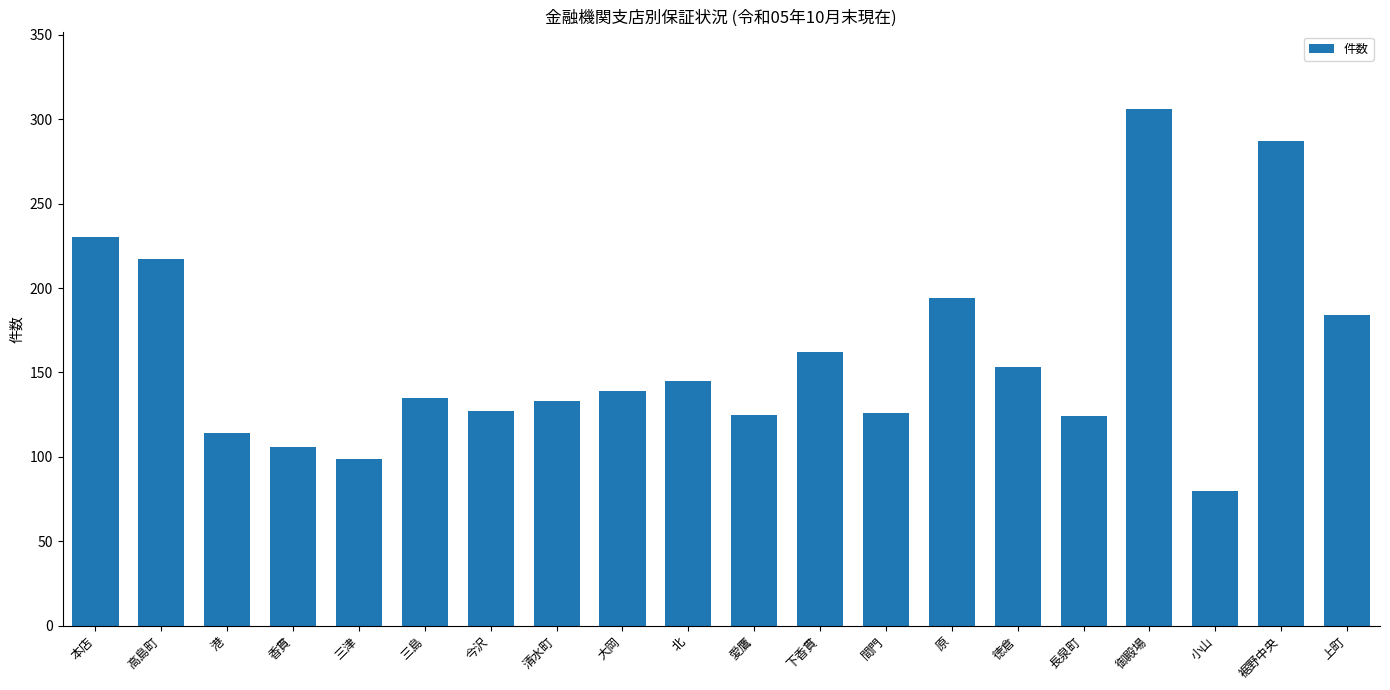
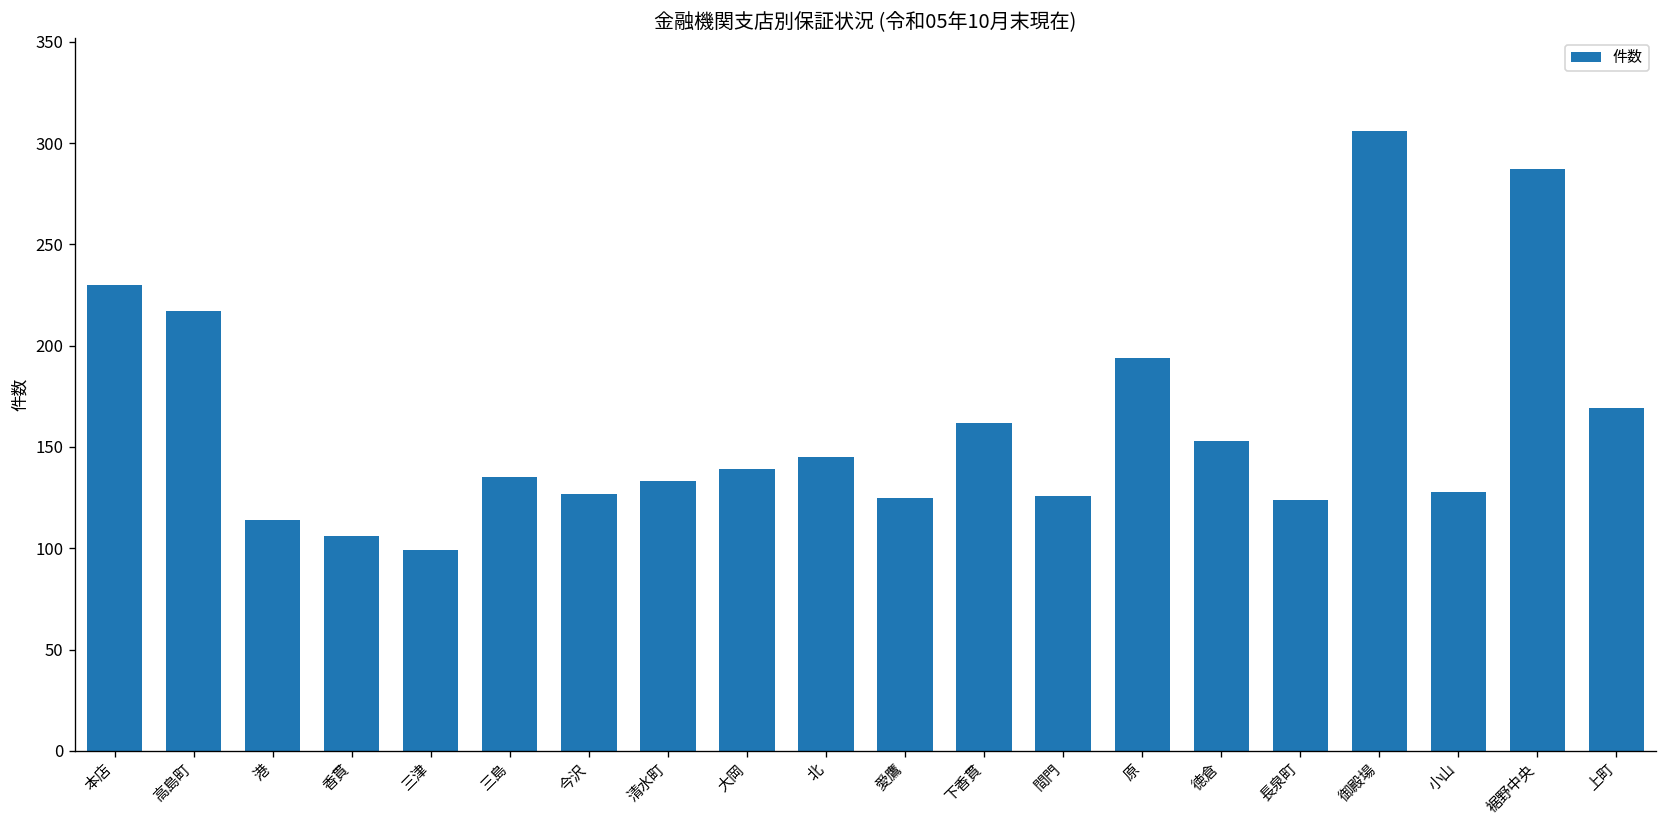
小山: 80 -> 128
上町: 184 -> 169
